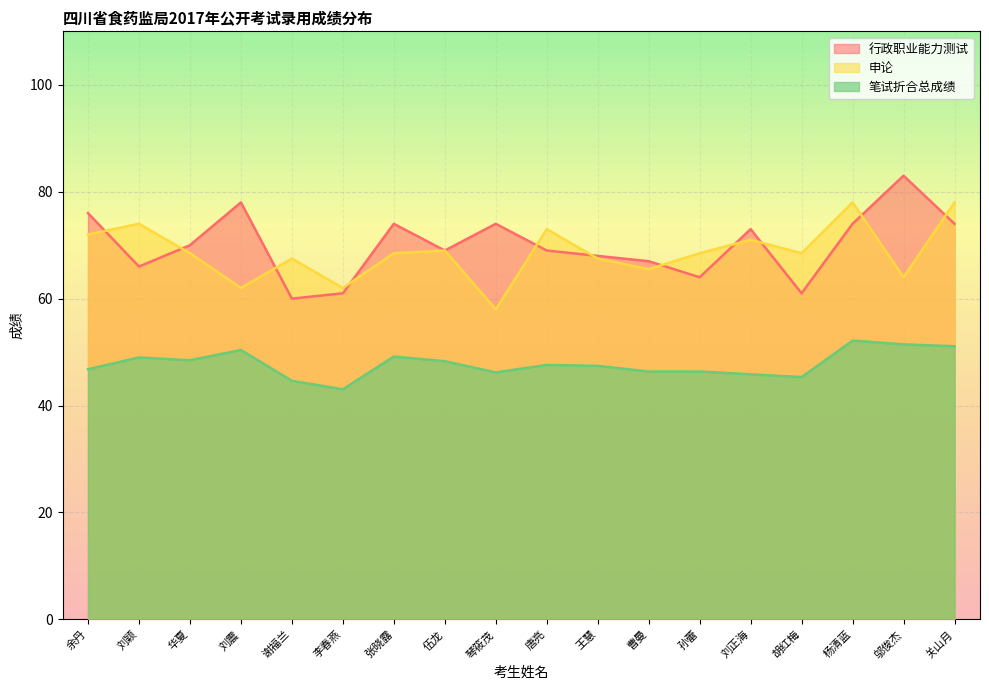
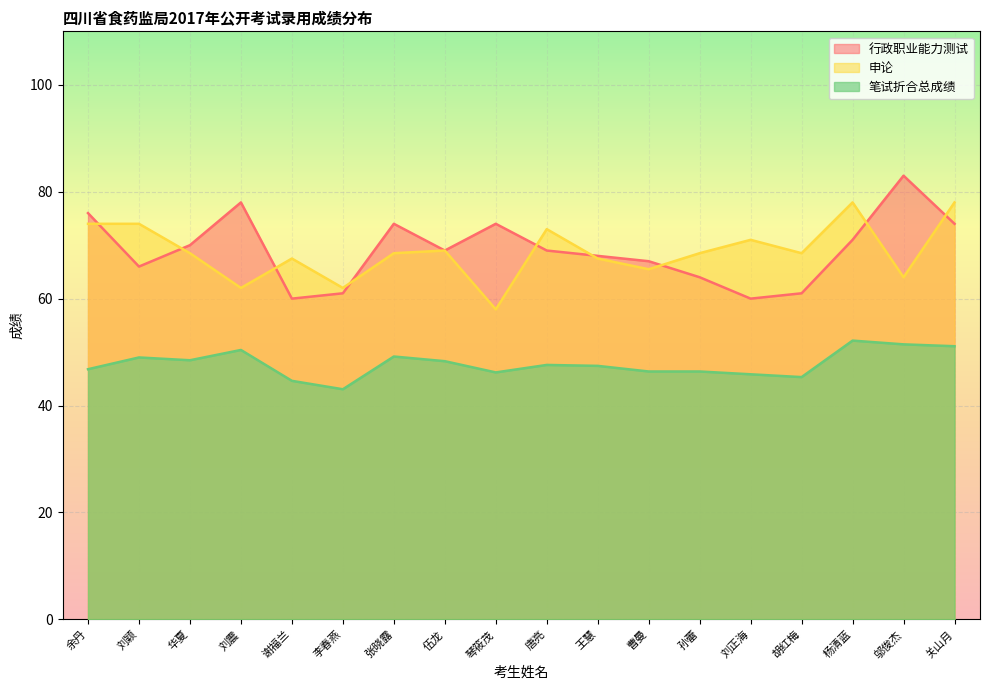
申论, 余丹: 72 -> 74
行政职业能力测试, 刘正海: 73 -> 60
行政职业能力测试, 杨清蓝: 74 -> 71
